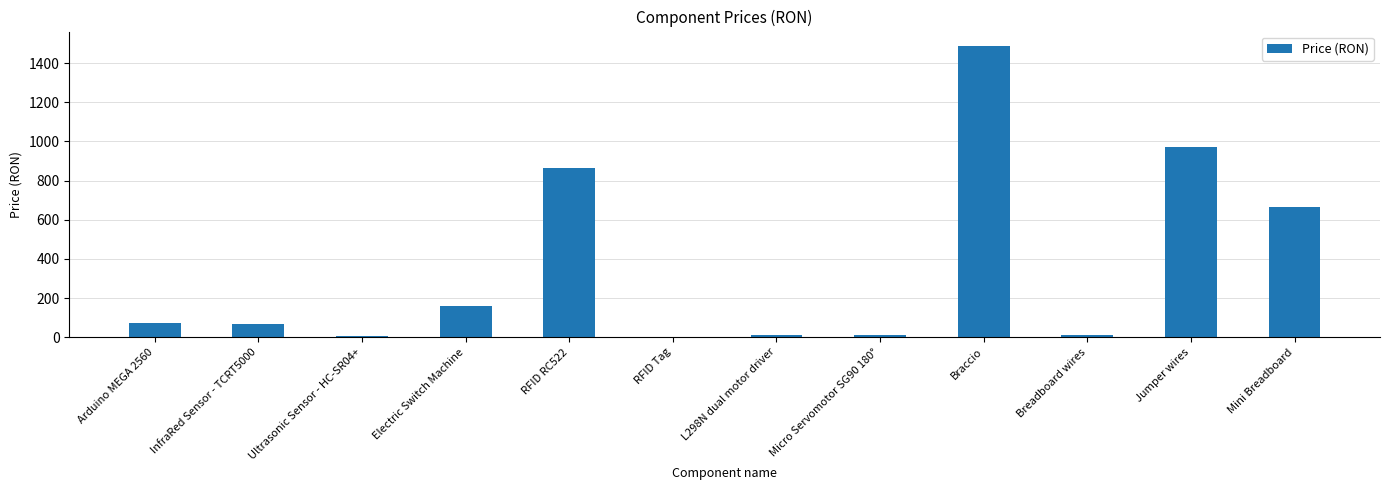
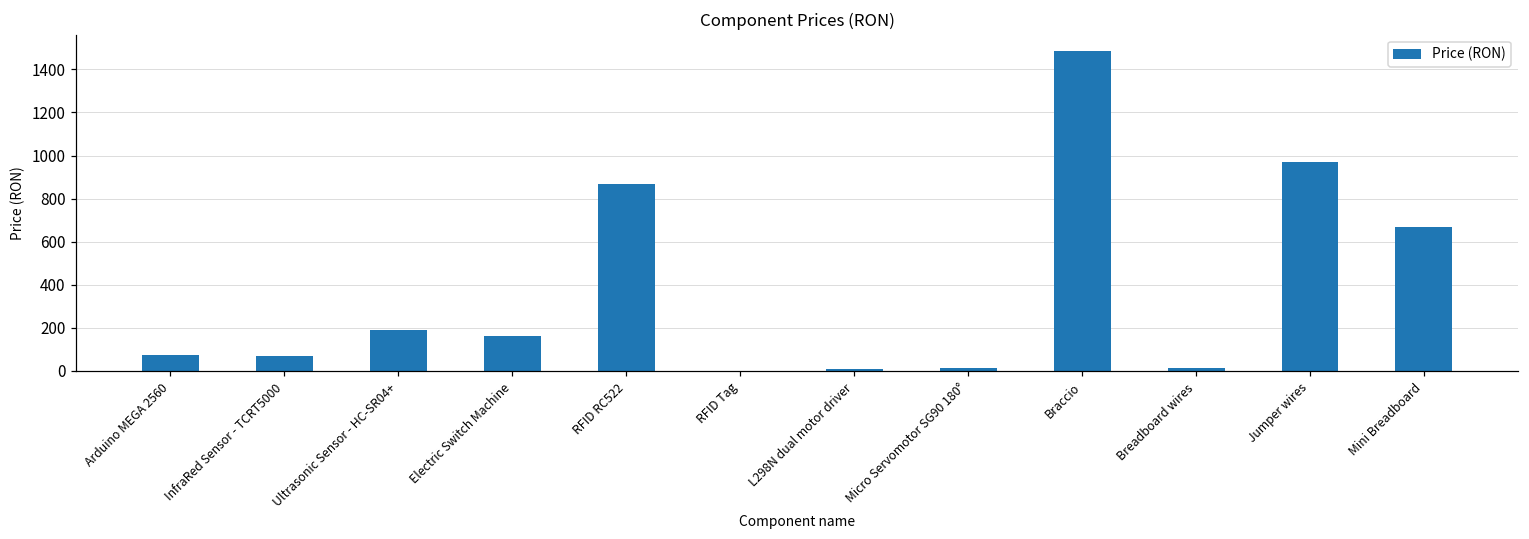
Ultrasonic Sensor - HC-SR04+: 10 -> 190
